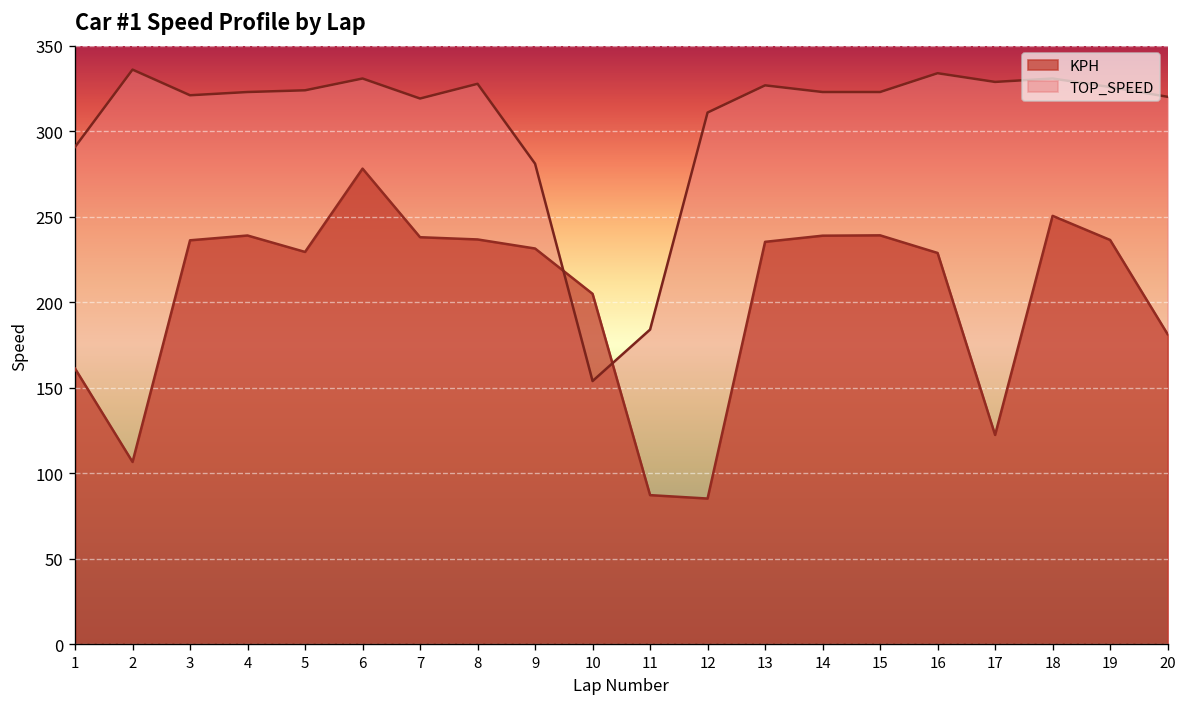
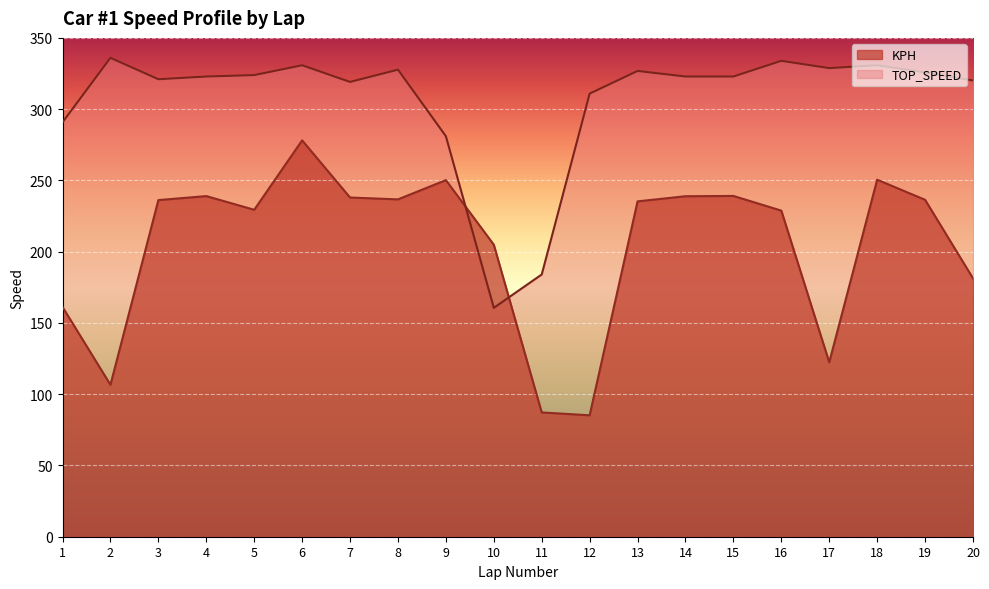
KPH, 9: 231 -> 250
TOP_SPEED, 10: 154 -> 161
